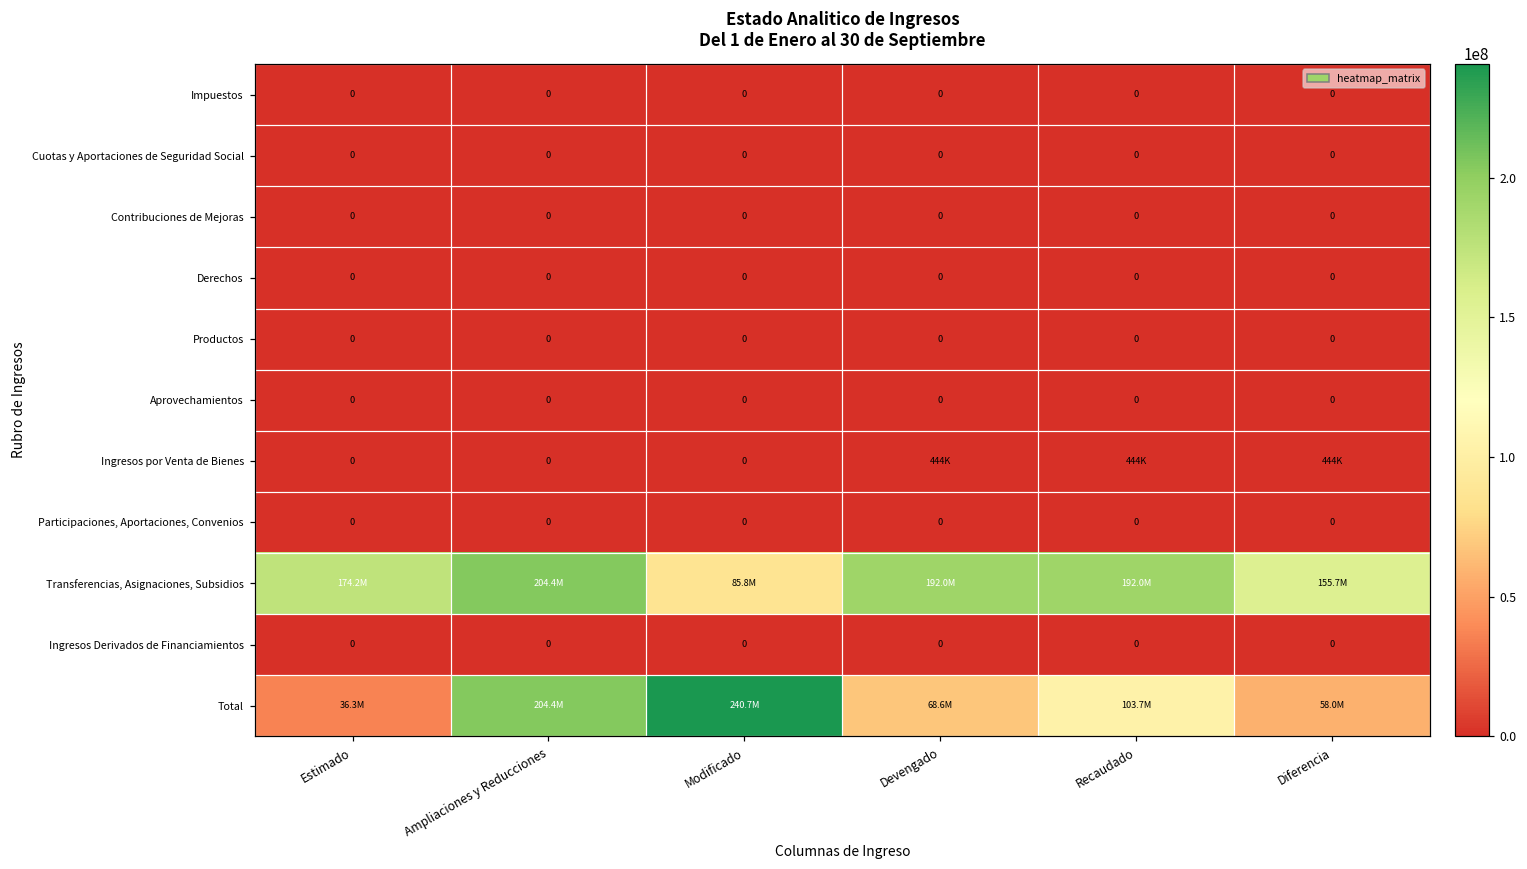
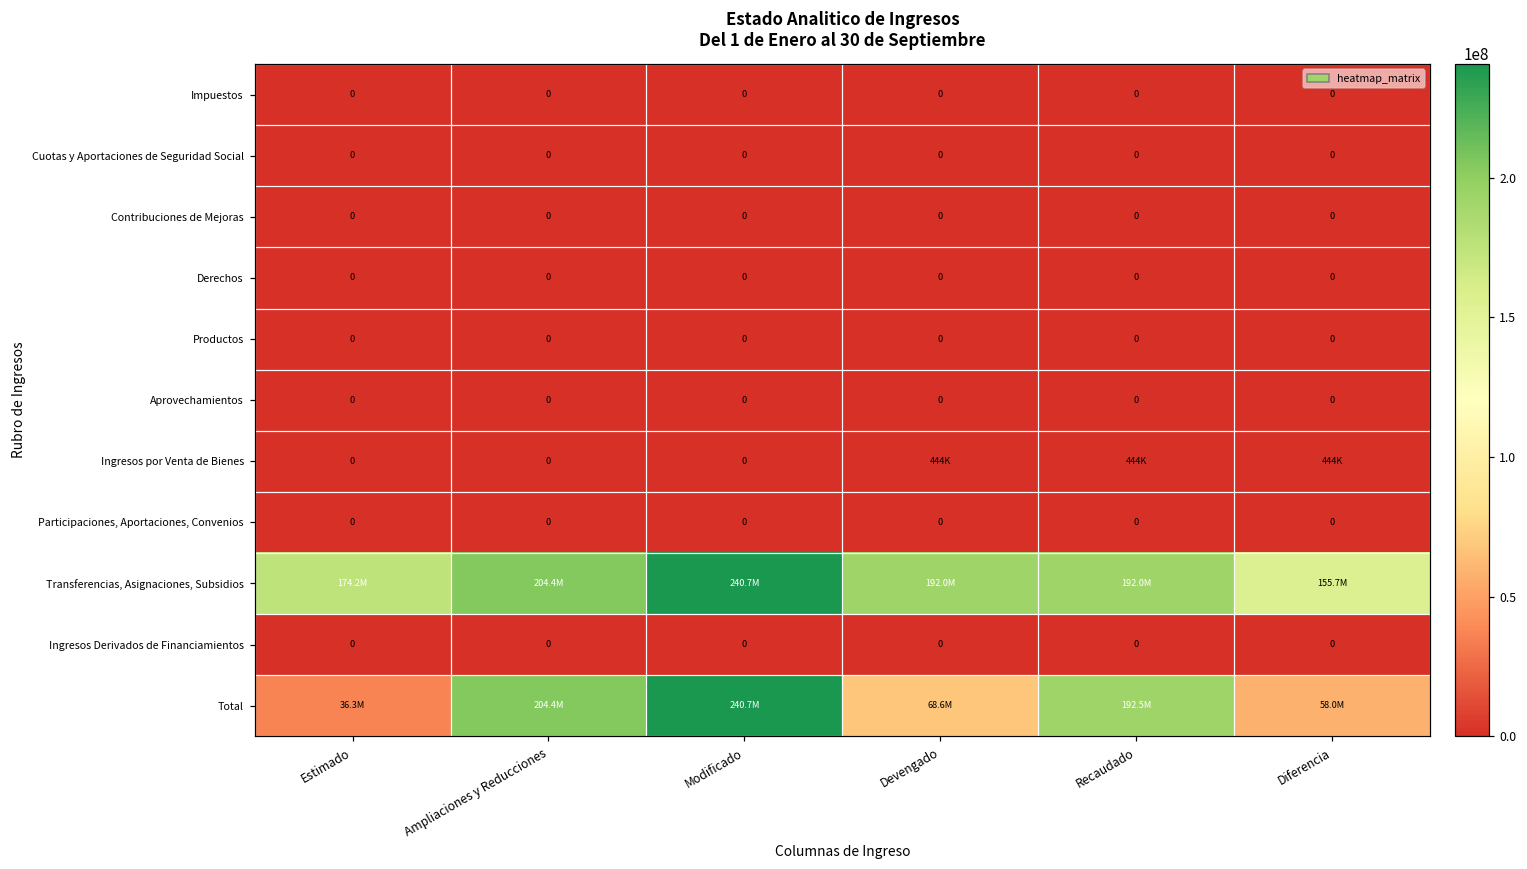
Transferencias, Asignaciones, Subsidios, Modificado: 85.8M -> 240.7M
Total, Recaudado: 103.7M -> 192.5M
